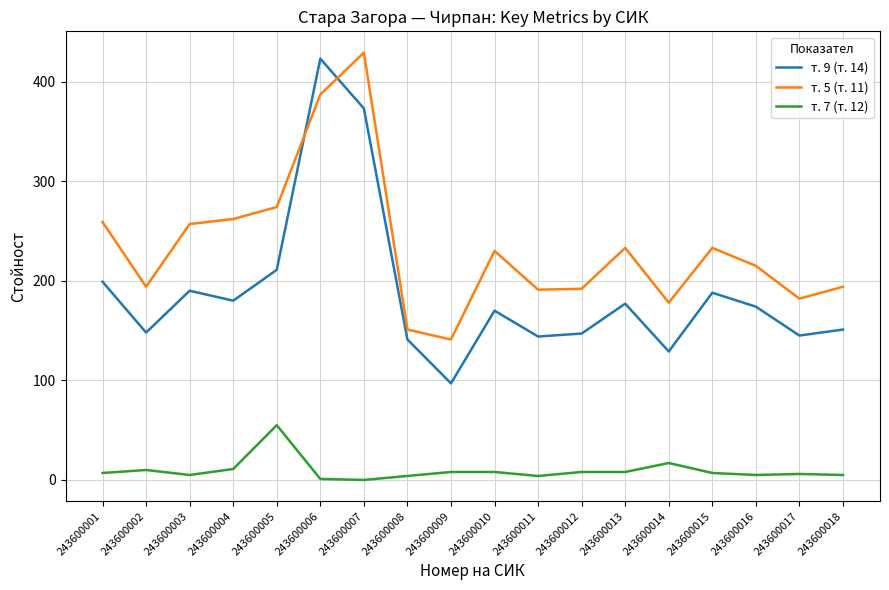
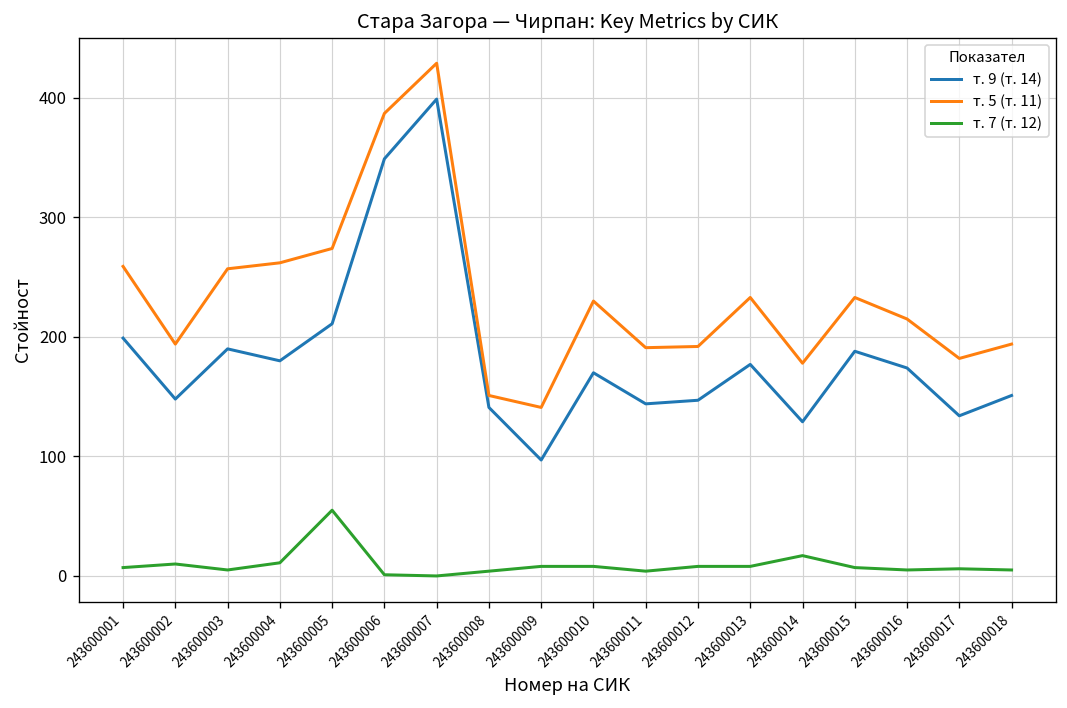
т. 9 (т. 14), 243600006: 420 -> 350
т. 9 (т. 14), 243600007: 370 -> 400
т. 9 (т. 14), 243600017: 150 -> 130
